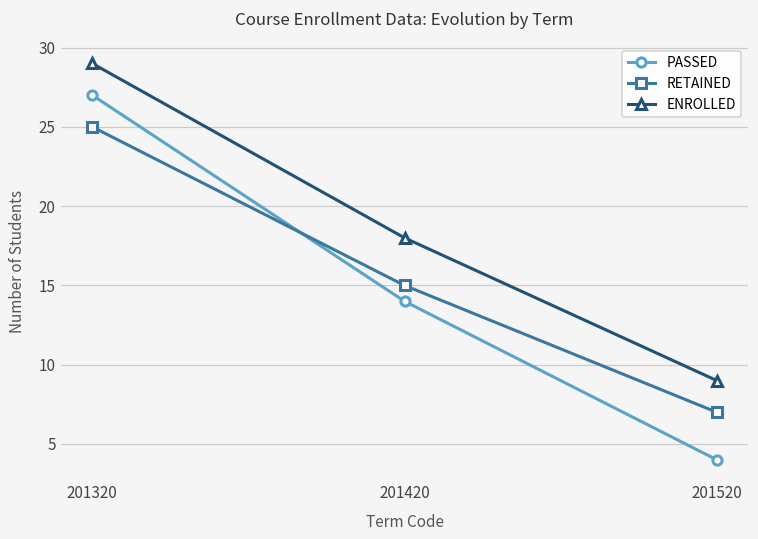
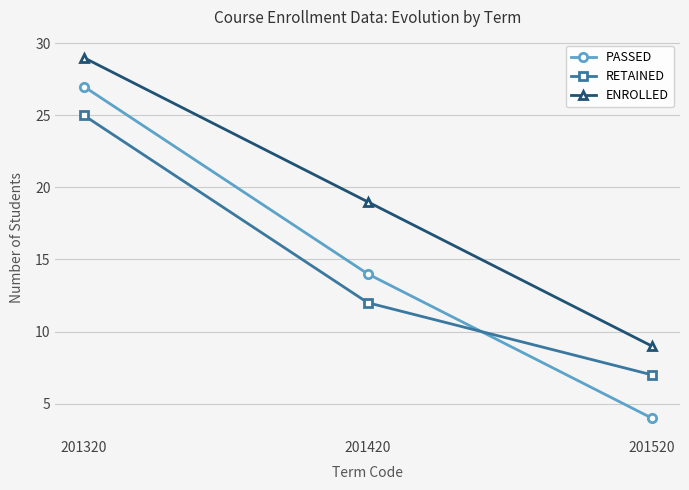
RETAINED, 201420: 15 -> 12
ENROLLED, 201420: 18 -> 19
